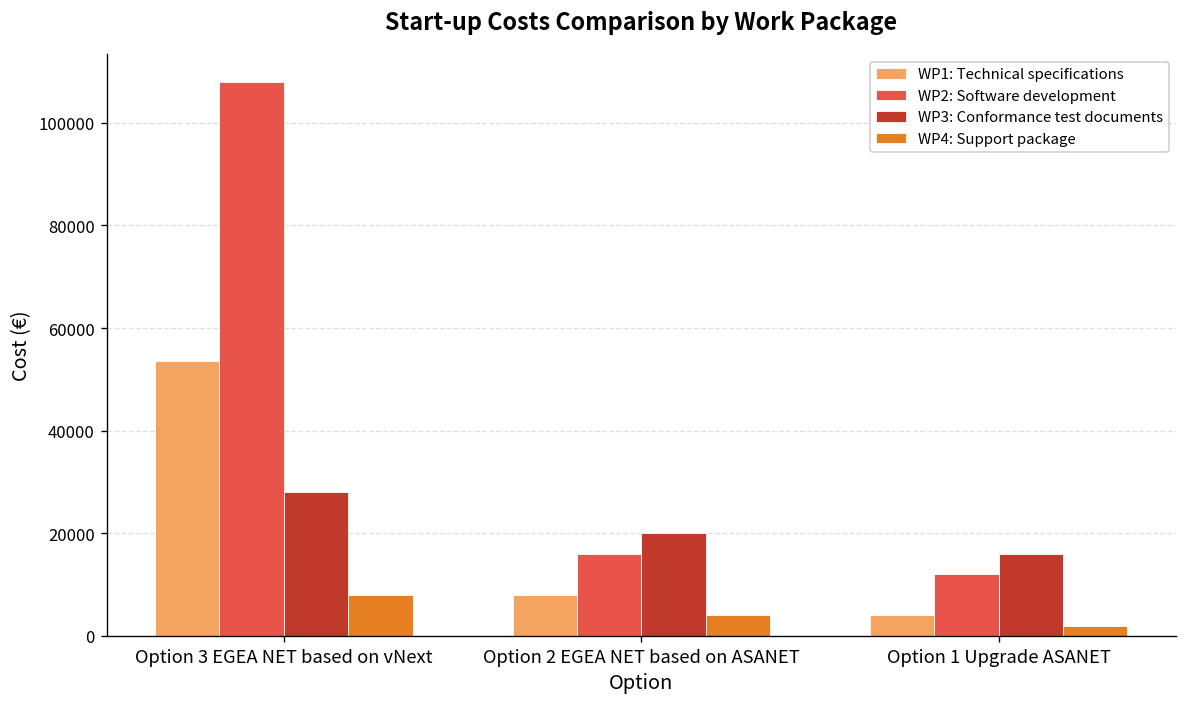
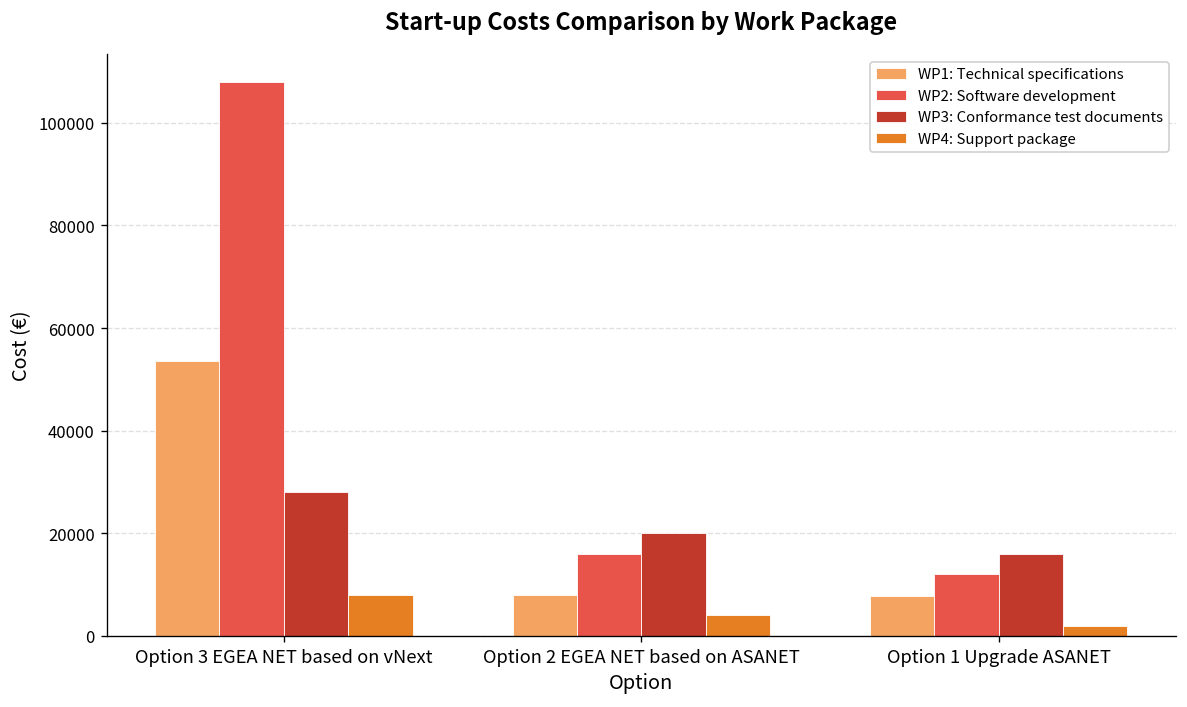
WP1: Technical specifications, Option 1 Upgrade ASANET: 4000 -> 8000
